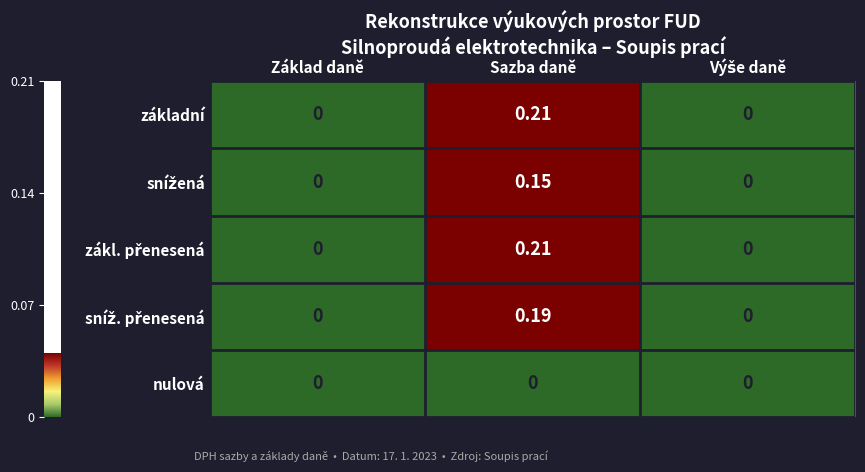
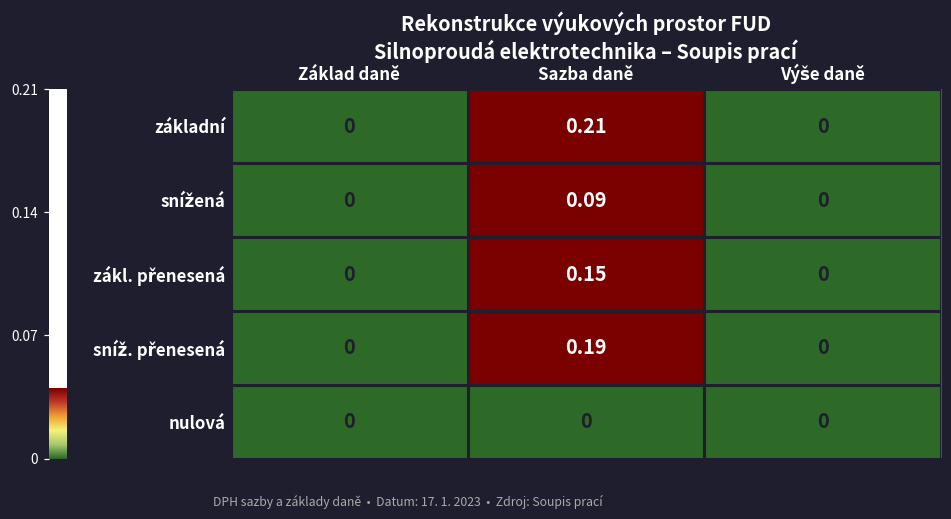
snížená, Sazba daně: 0.15 -> 0.09
zákl. přenesená, Sazba daně: 0.21 -> 0.15
